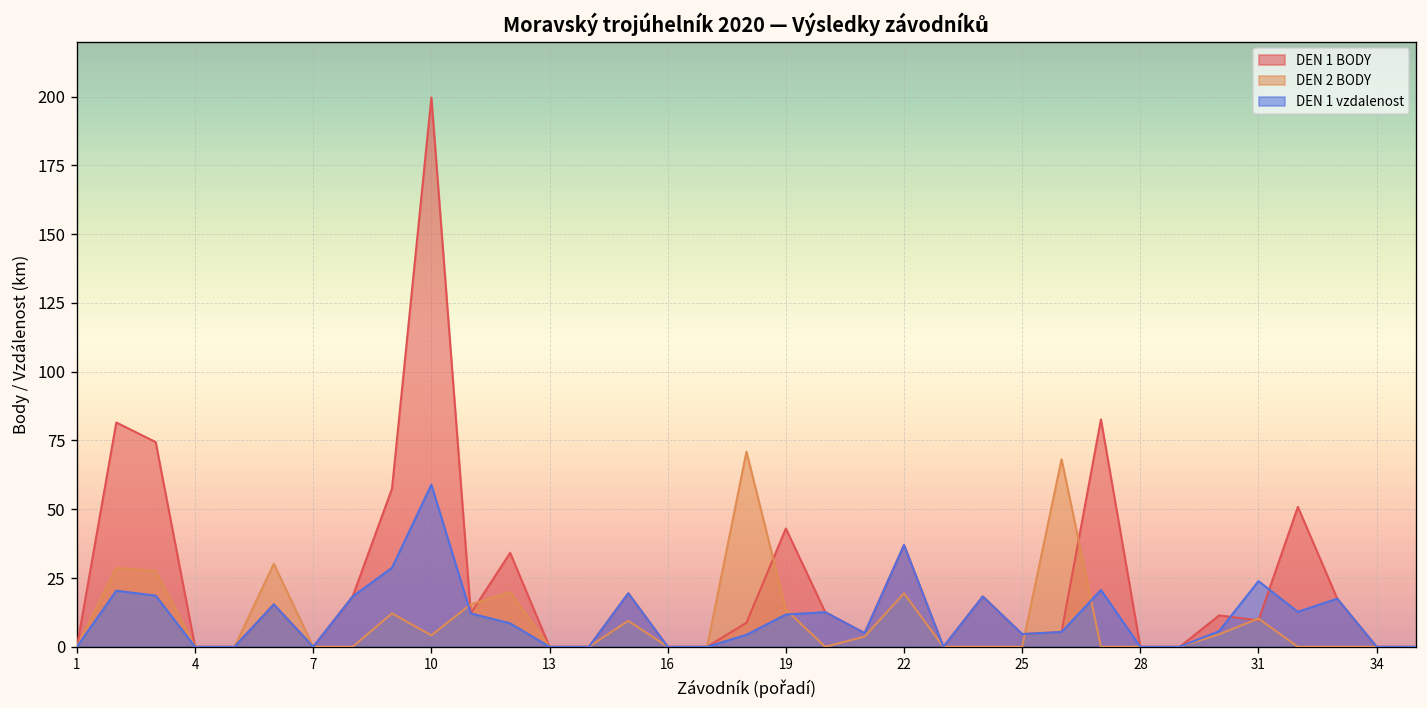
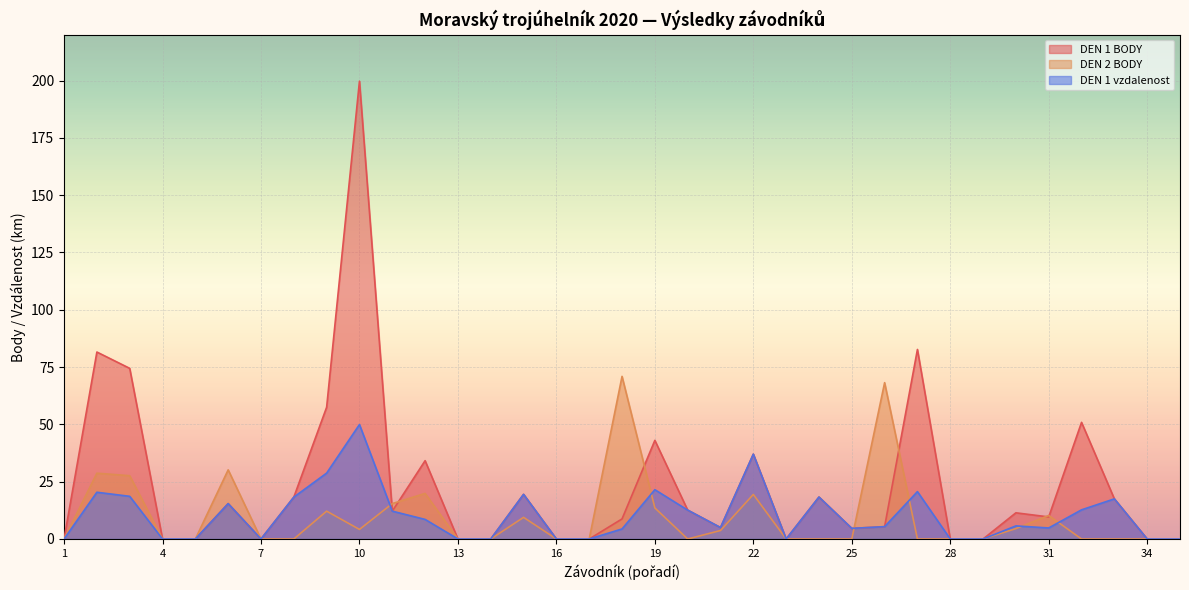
DEN 1 vzdalenost, 10: 59 -> 50
DEN 1 vzdalenost, 19: 12 -> 22
DEN 1 vzdalenost, 31: 24 -> 5
